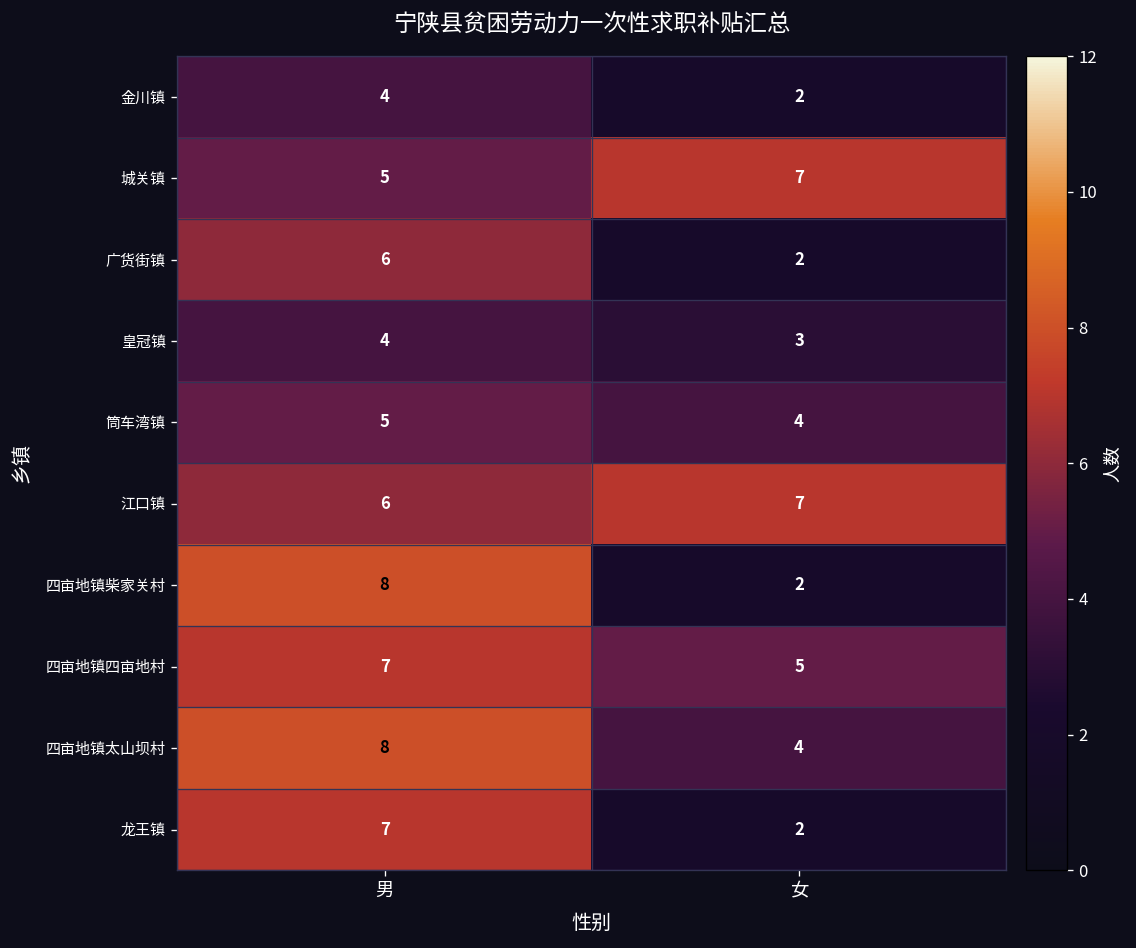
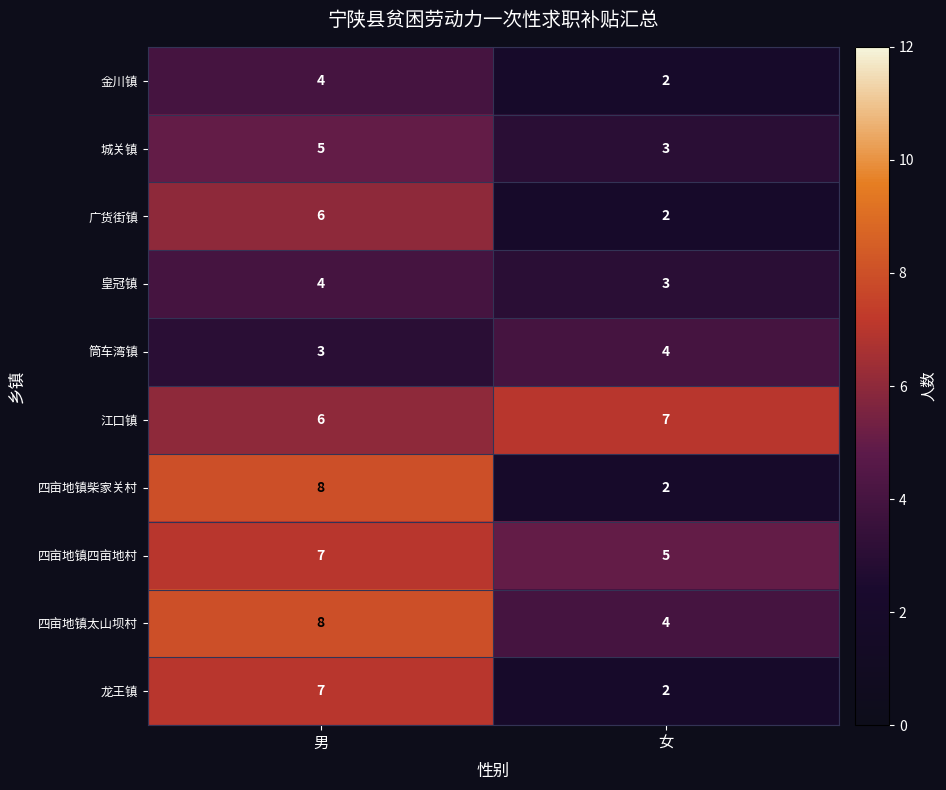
城关镇, 女: 7 -> 3
筒车湾镇, 男: 5 -> 3
